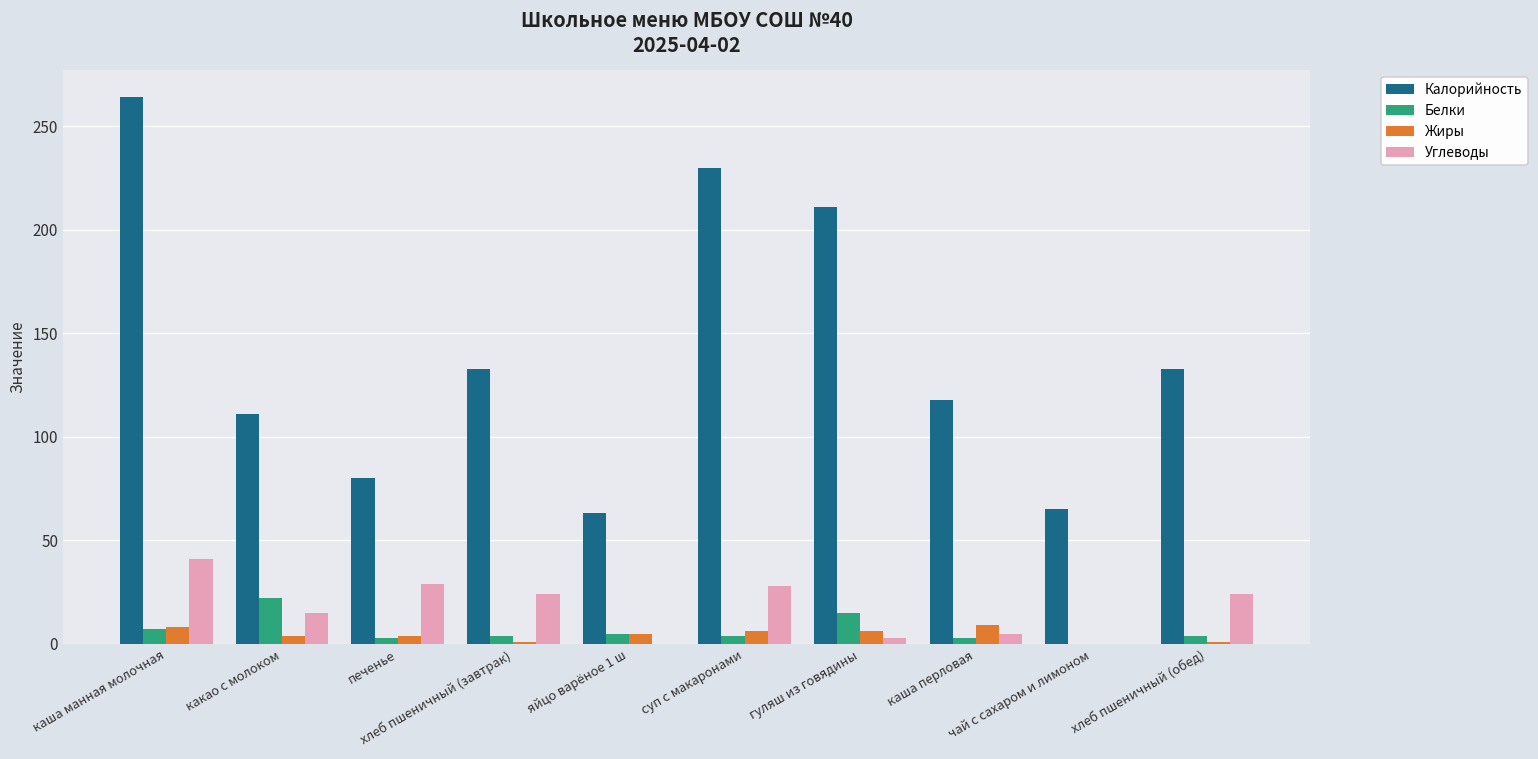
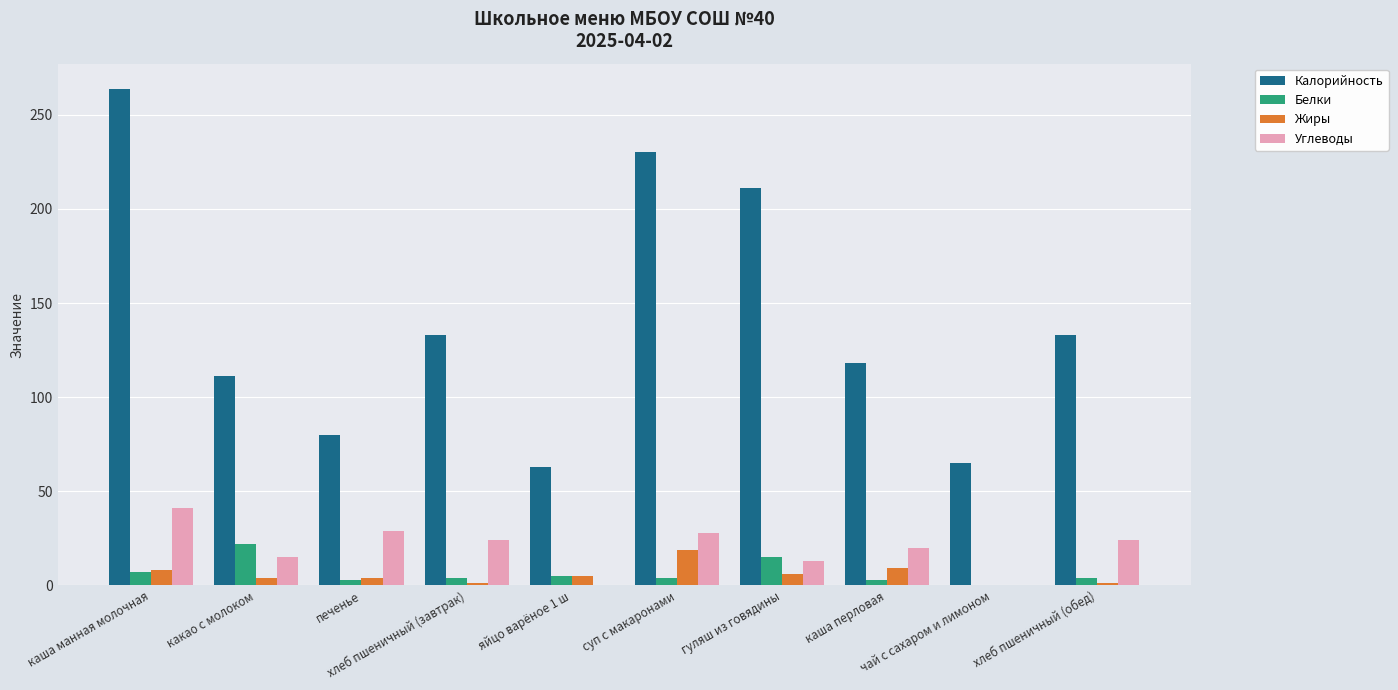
Жиры, суп с макаронами: 6 -> 19
Углеводы, гуляш из говядины: 3 -> 13
Углеводы, каша перловая: 5 -> 20
